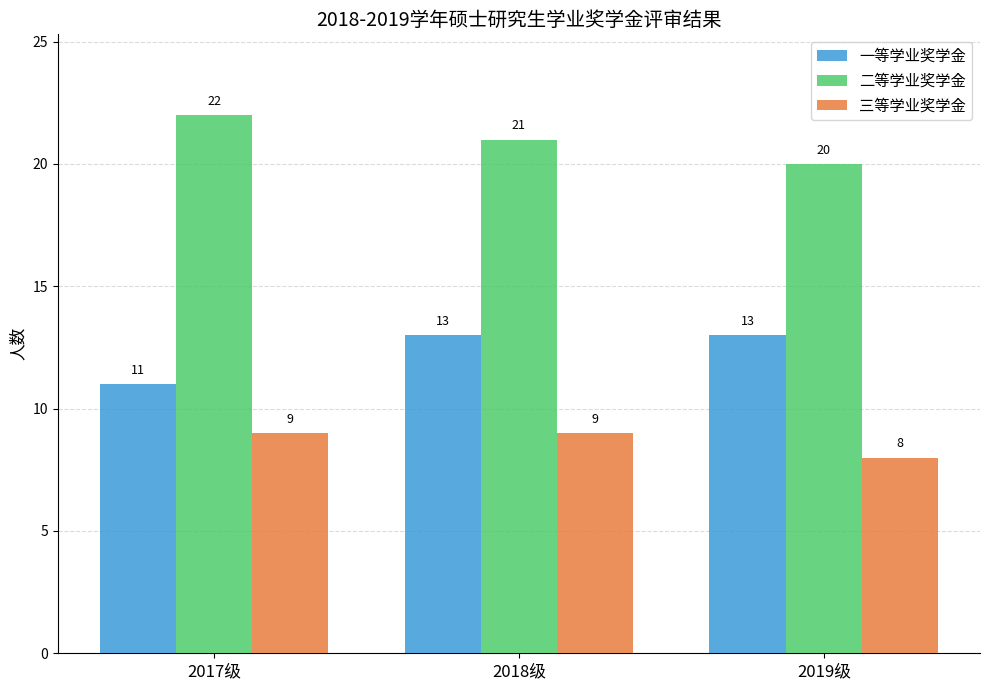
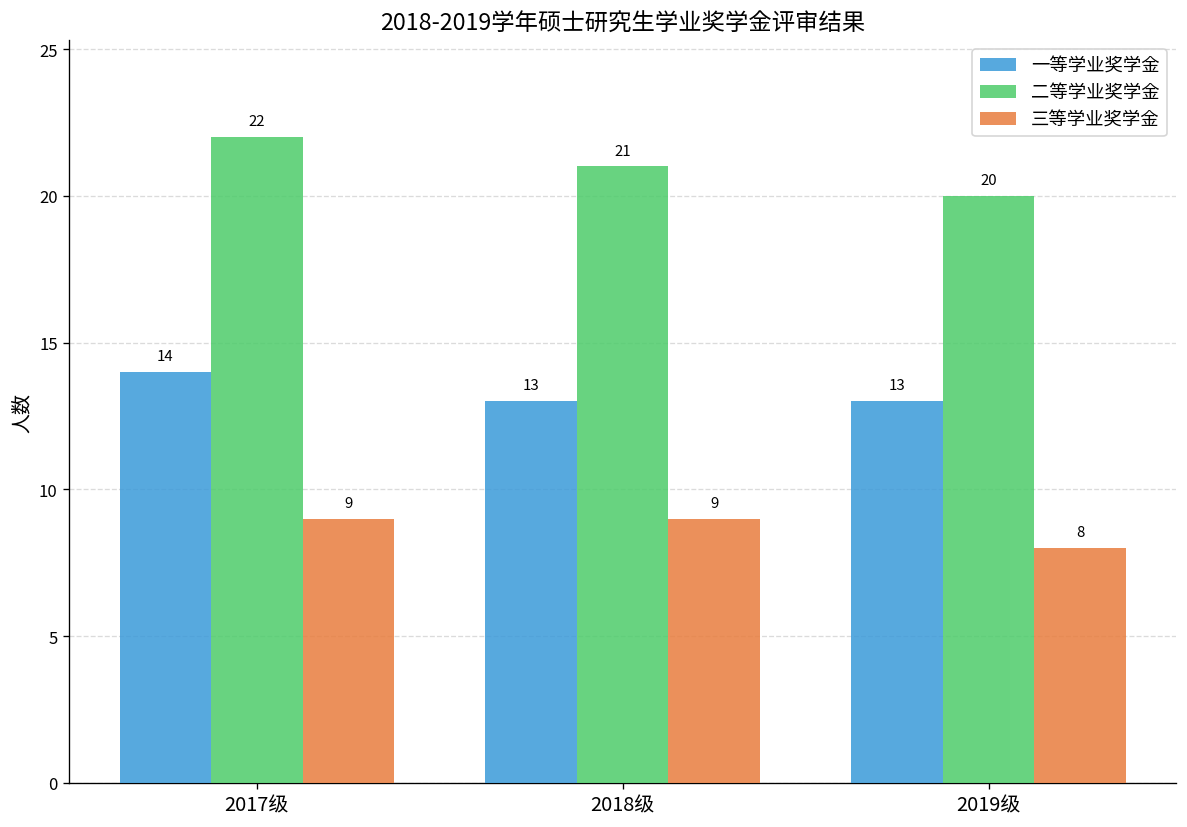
一等学业奖学金, 2017级: 11 -> 14
